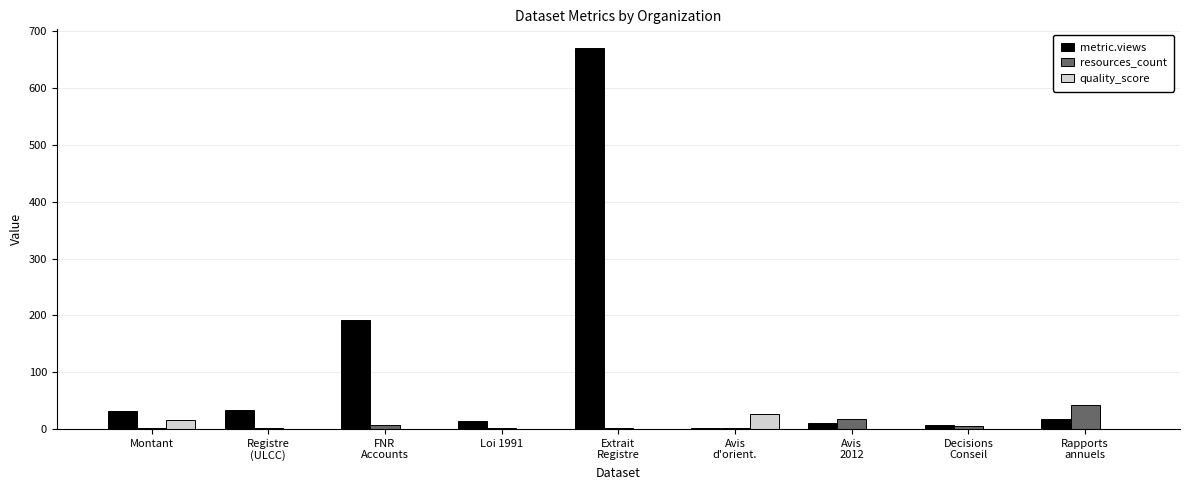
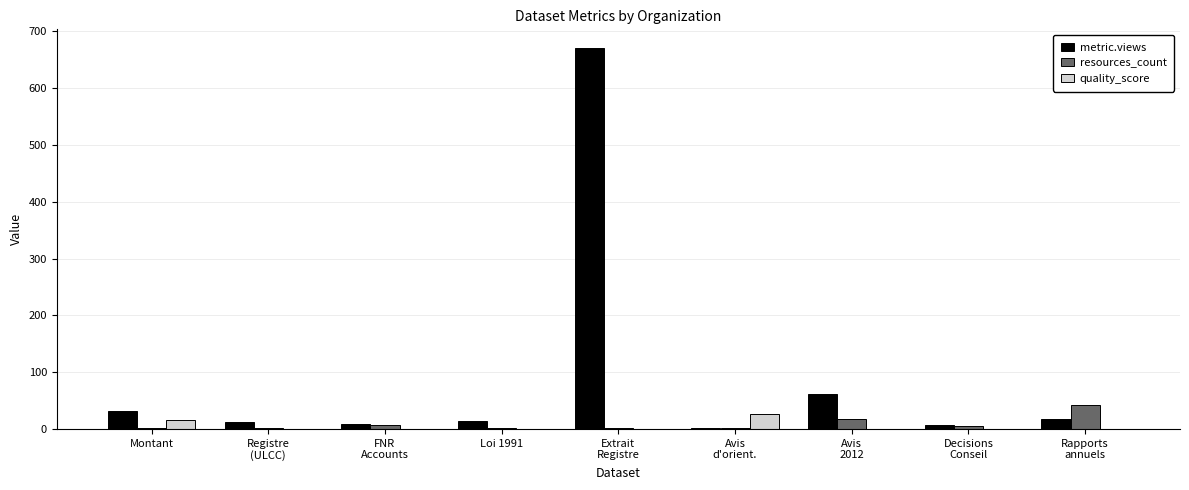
metric.views, Registre (ULCC): 30 -> 10
metric.views, FNR Accounts: 190 -> 10
metric.views, Avis 2012: 10 -> 60
